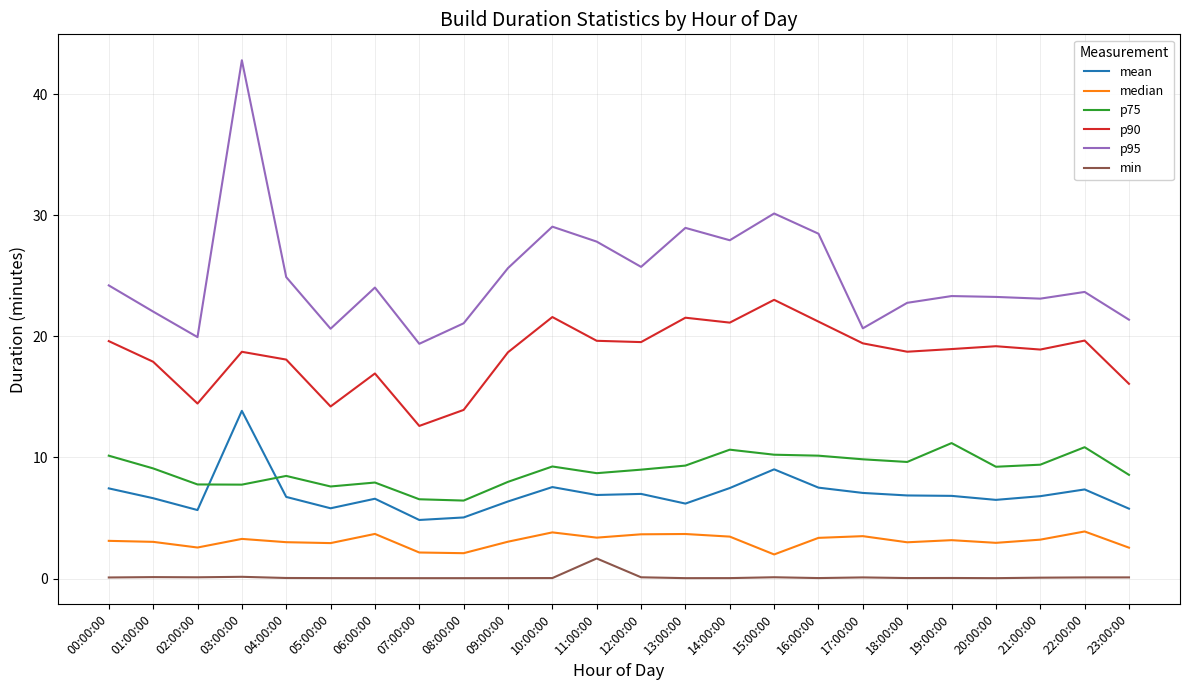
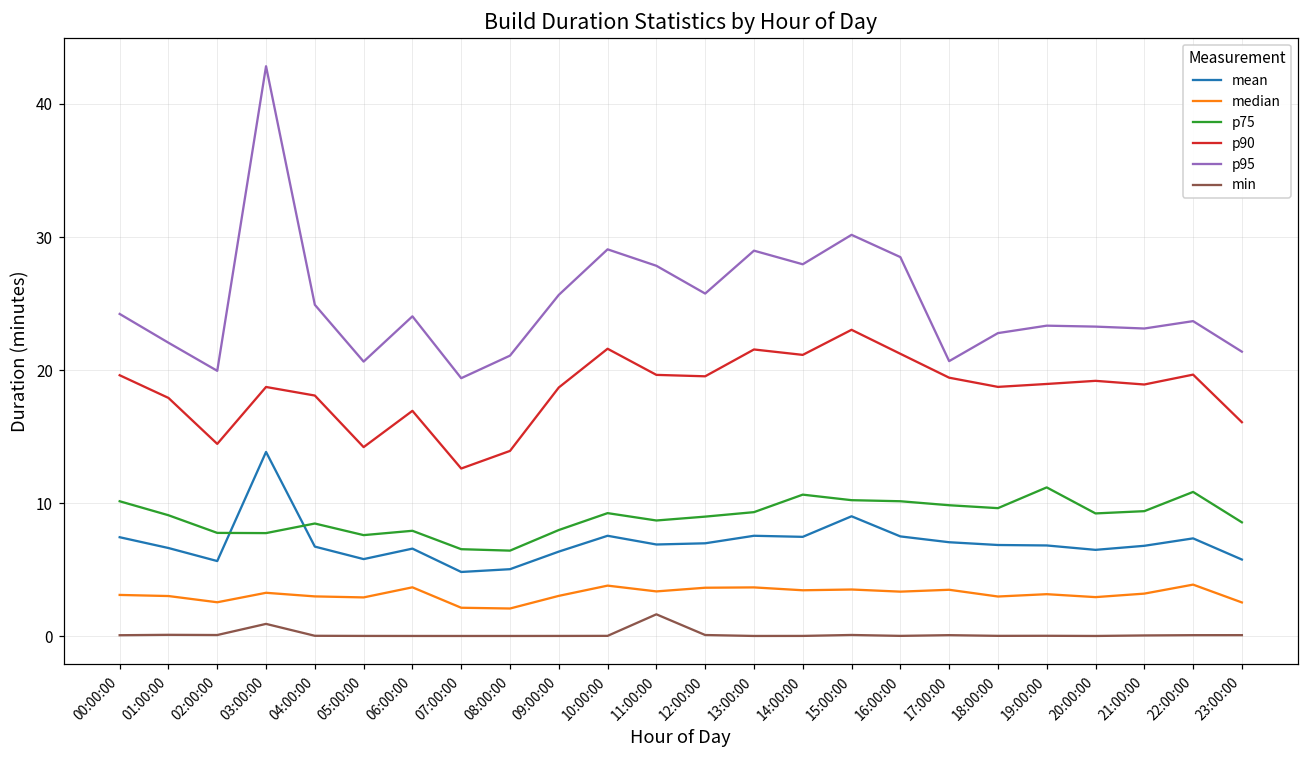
min, 03:00:00: 0.1 -> 0.9
mean, 13:00:00: 6.2 -> 7.6
median, 15:00:00: 2.0 -> 3.5
